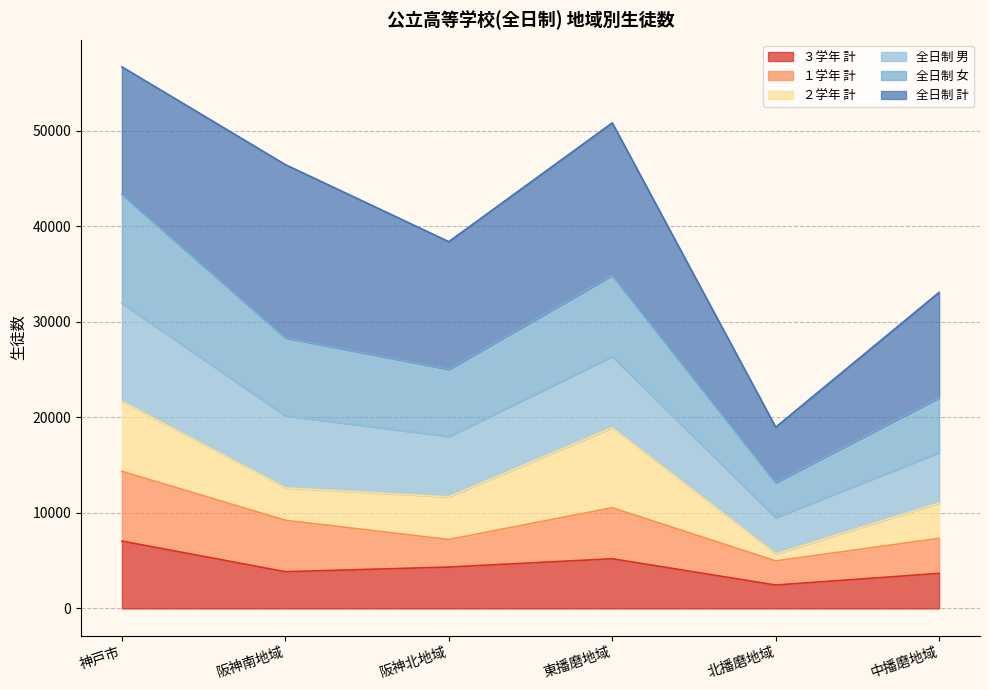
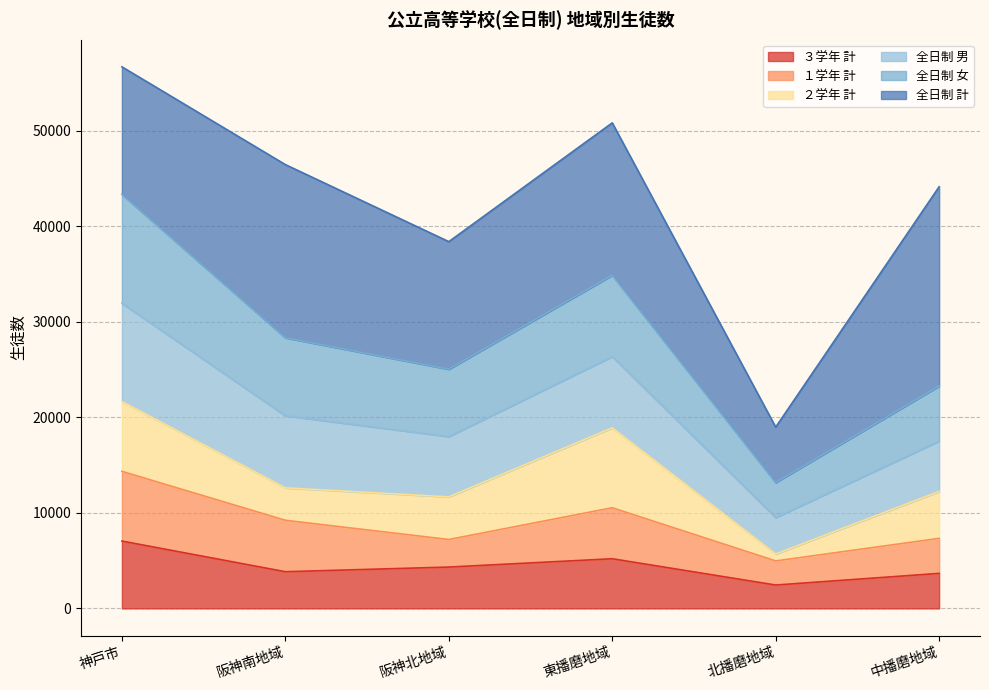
２学年 計, 中播磨地域: 4000 -> 5000
全日制 計, 中播磨地域: 11000 -> 21000
